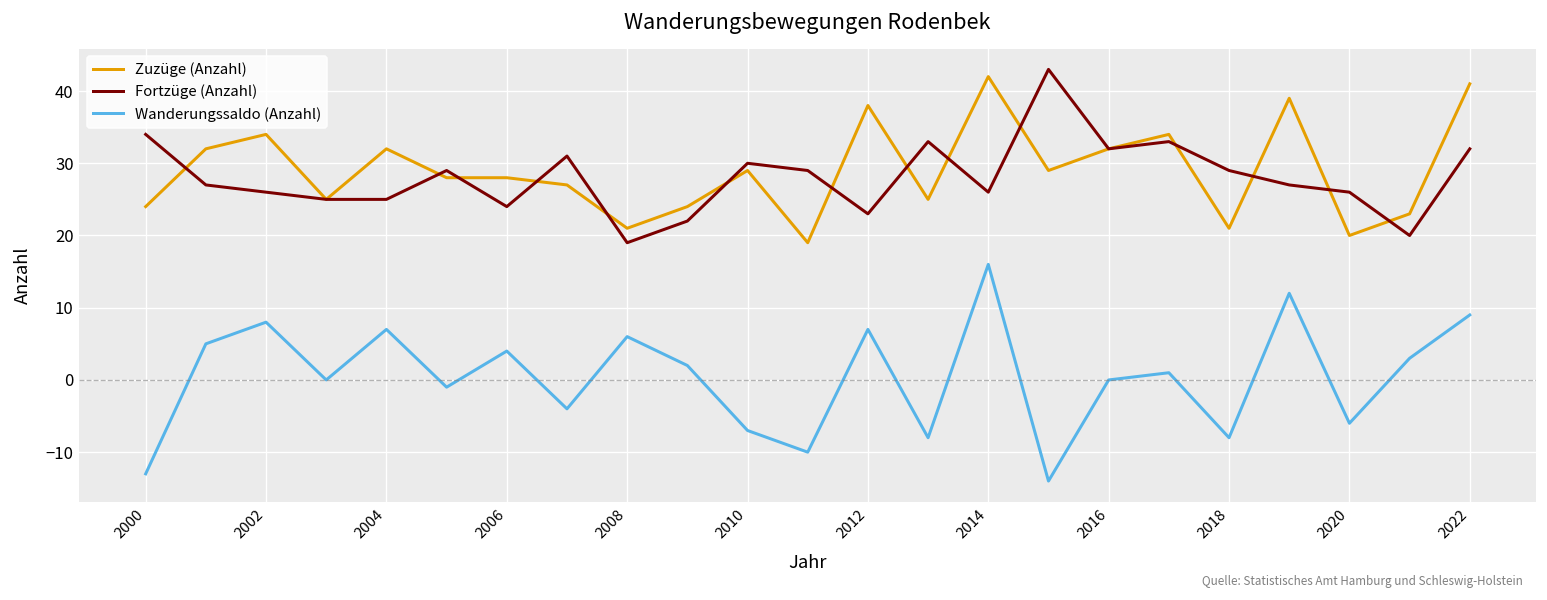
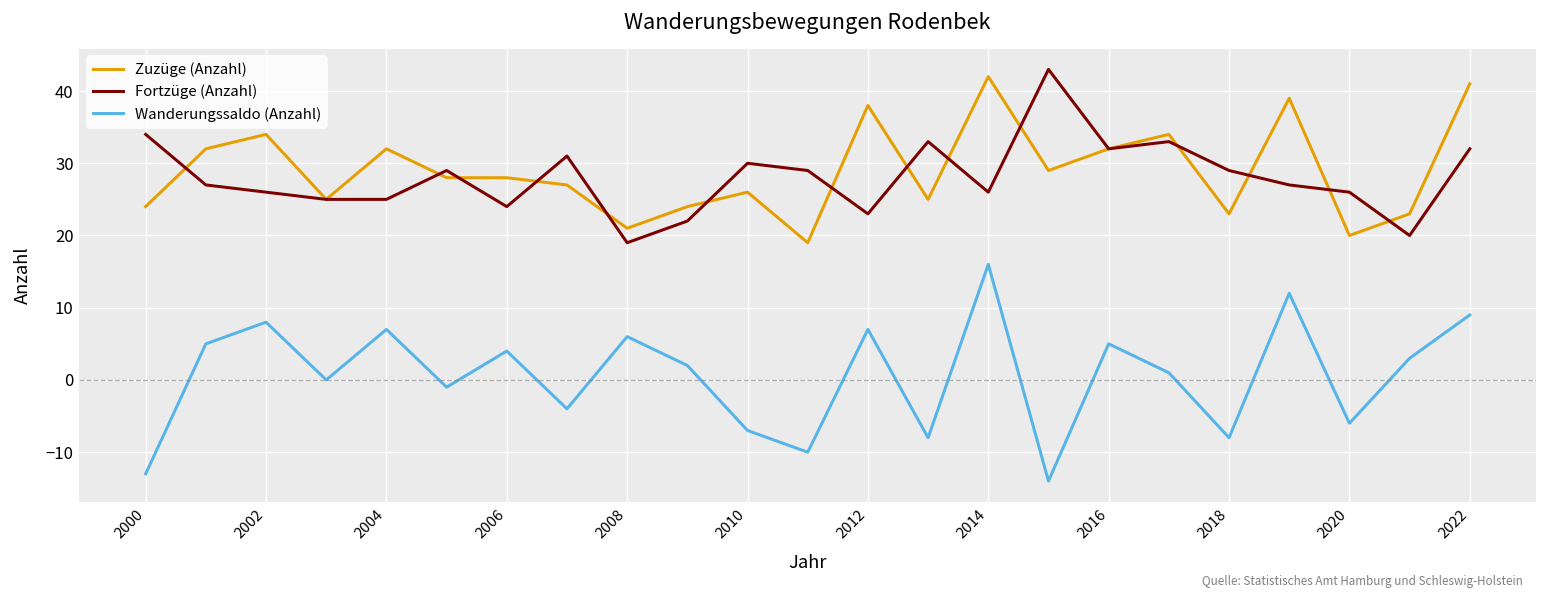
Zuzüge (Anzahl), 2010: 29 -> 26
Wanderungssaldo (Anzahl), 2016: 0 -> 5
Zuzüge (Anzahl), 2018: 21 -> 23
